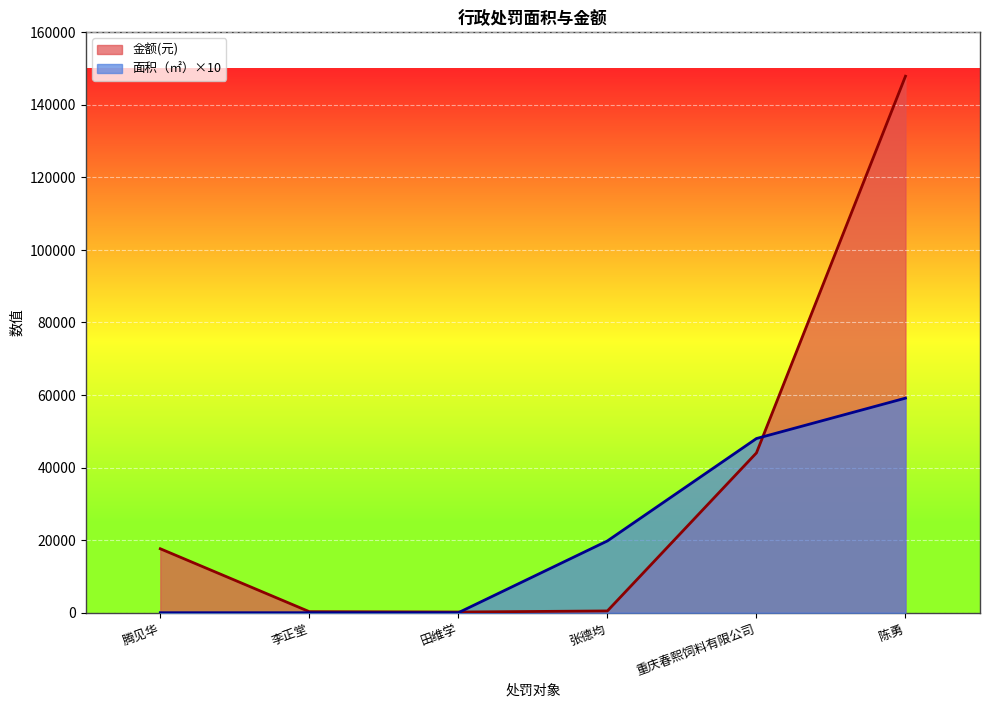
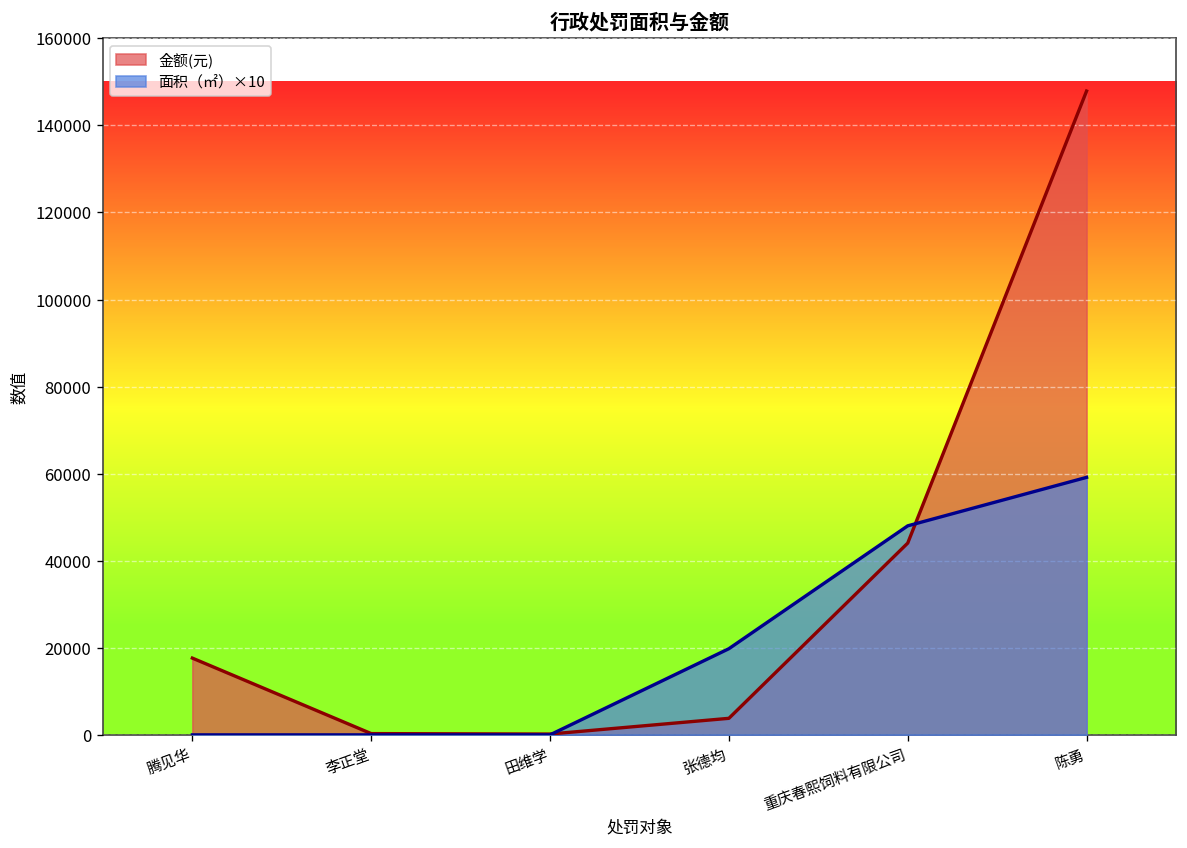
金额(元), 张德均: 1000 -> 4000
